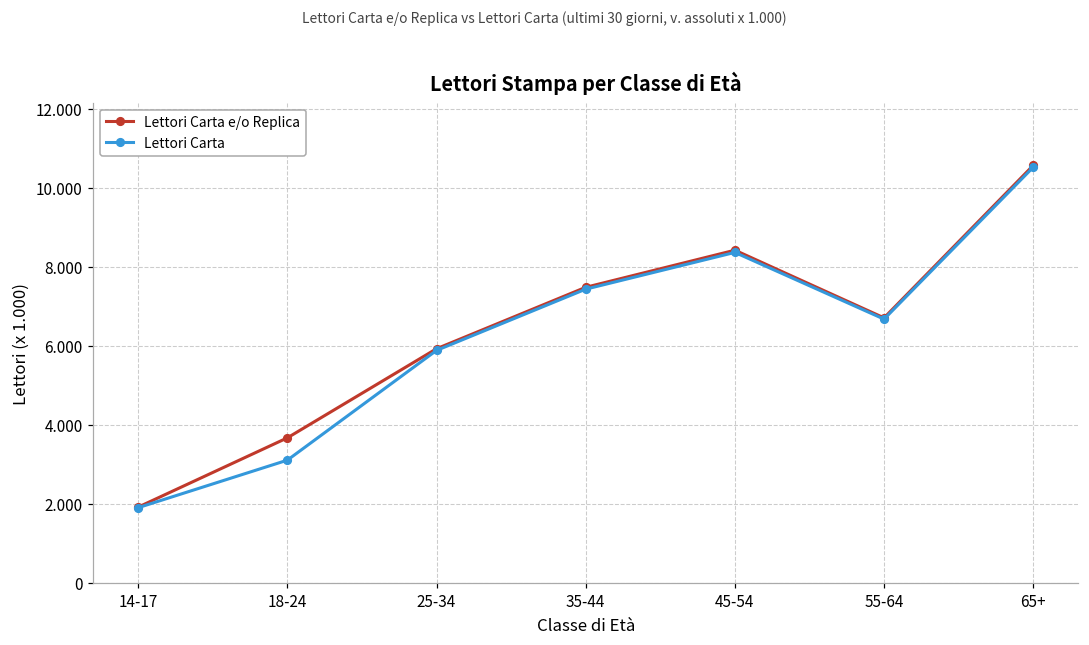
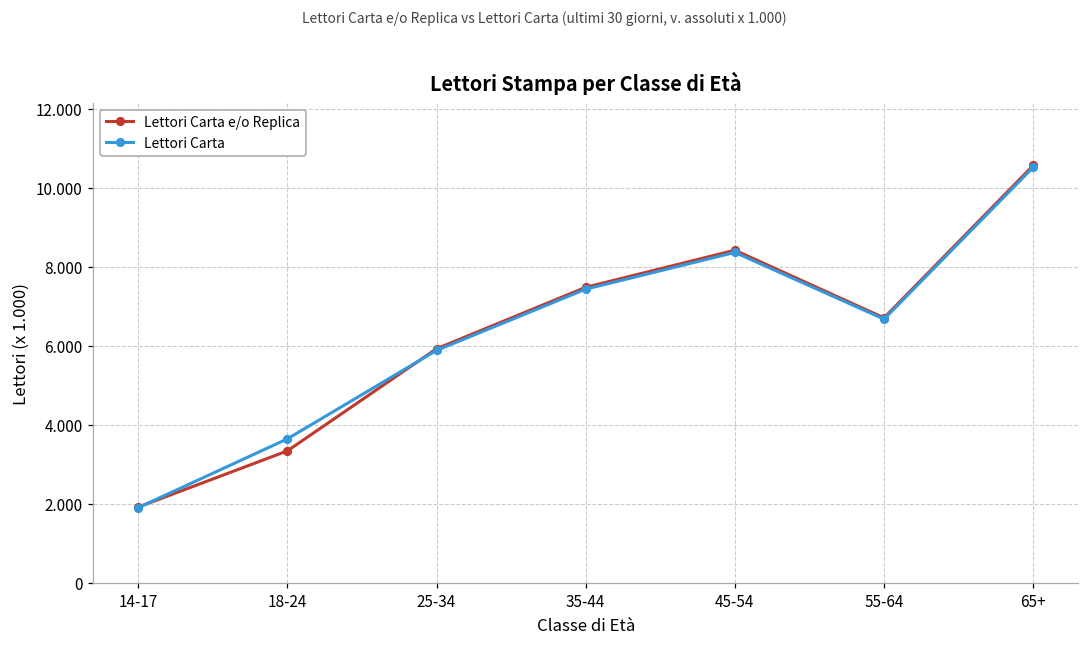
Lettori Carta e/o Replica, 18-24: 3.7 -> 3.3
Lettori Carta, 18-24: 3.1 -> 3.7
